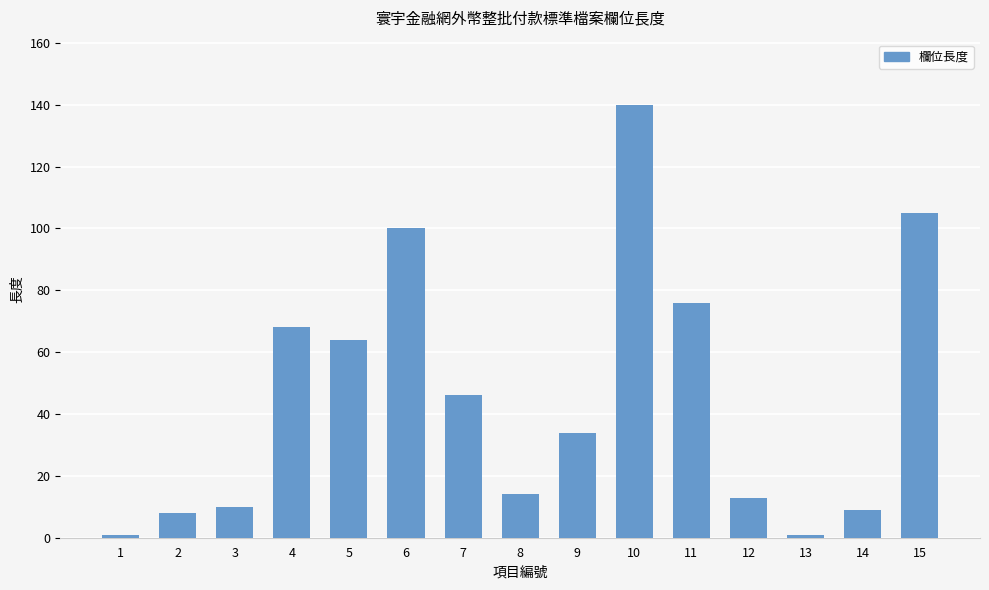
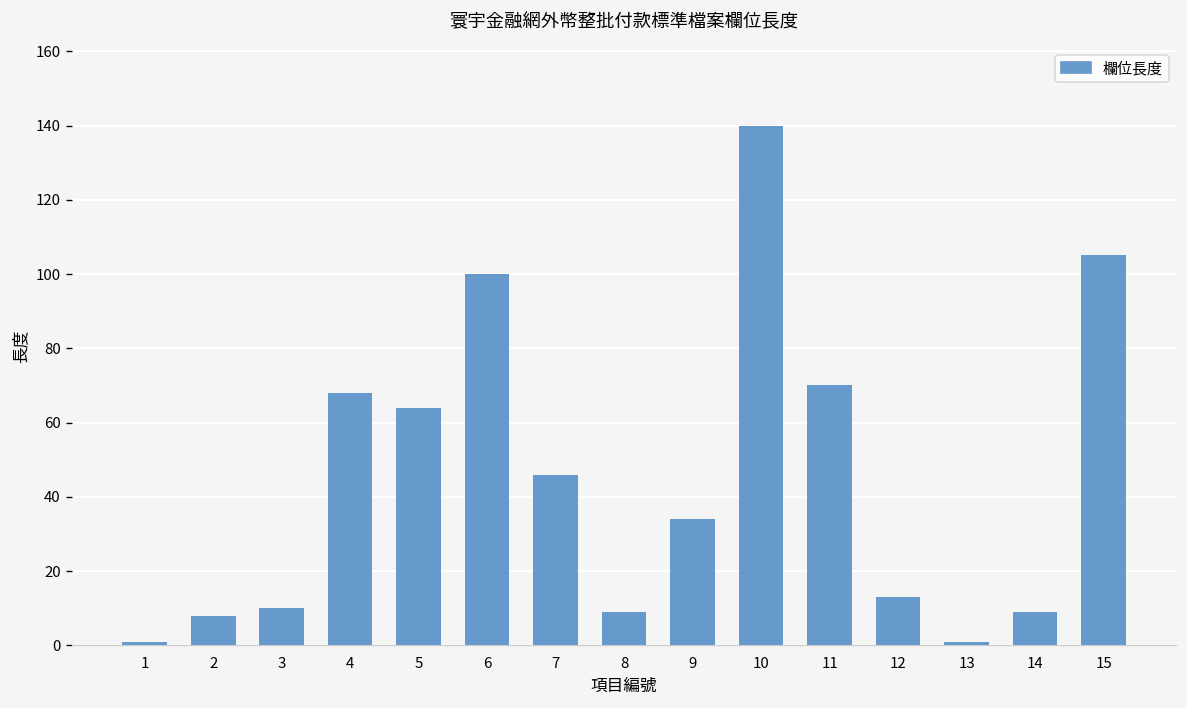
8: 14 -> 9
11: 76 -> 70
